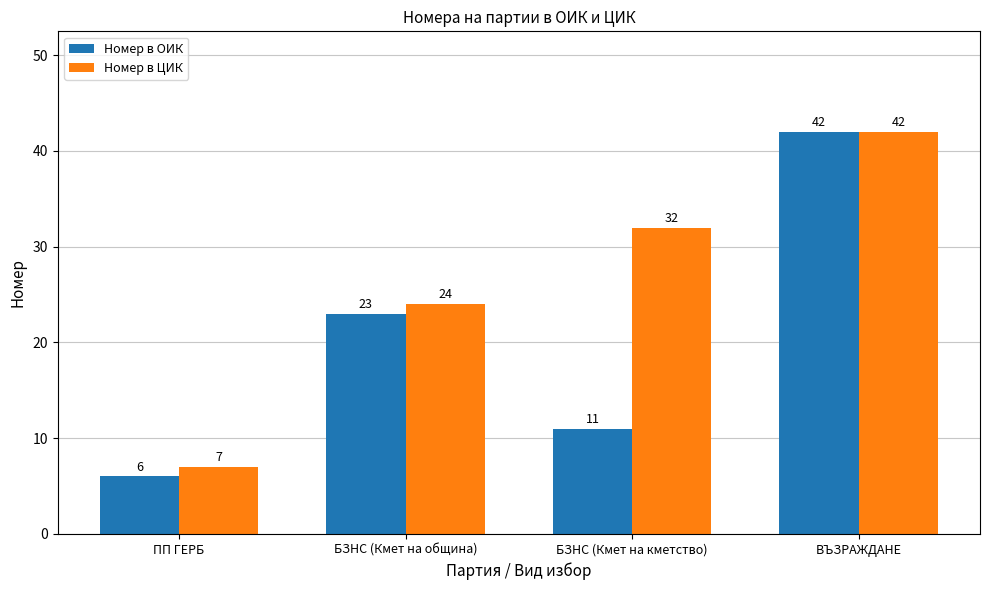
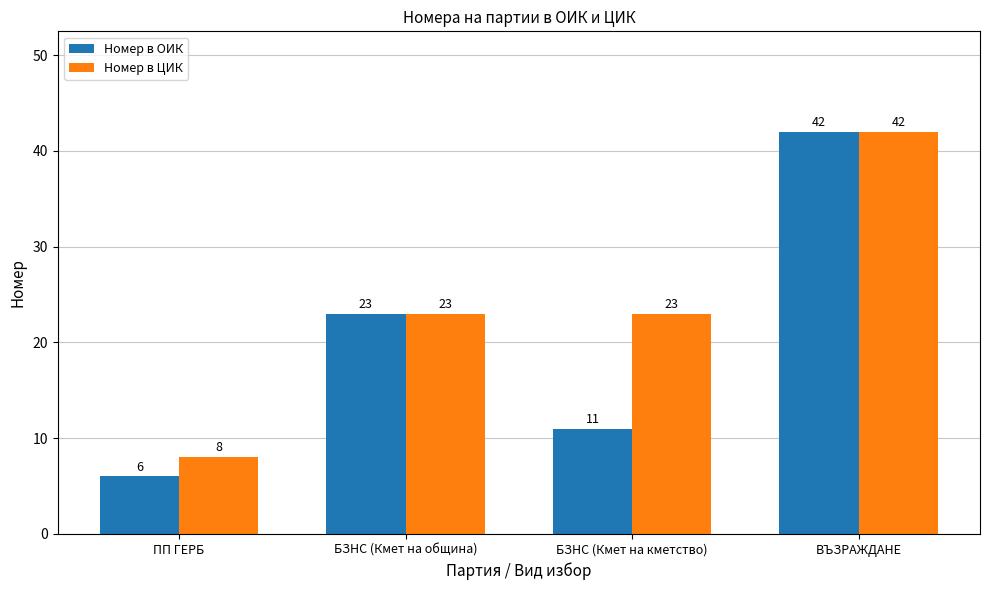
Номер в ЦИК, ПП ГЕРБ: 7 -> 8
Номер в ЦИК, БЗНС (Кмет на община): 24 -> 23
Номер в ЦИК, БЗНС (Кмет на кметство): 32 -> 23
